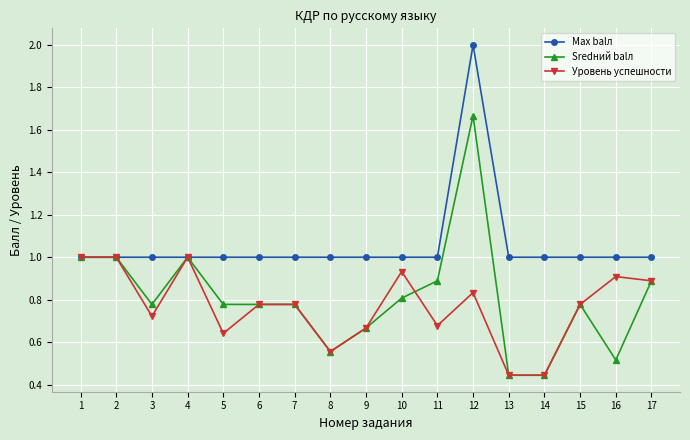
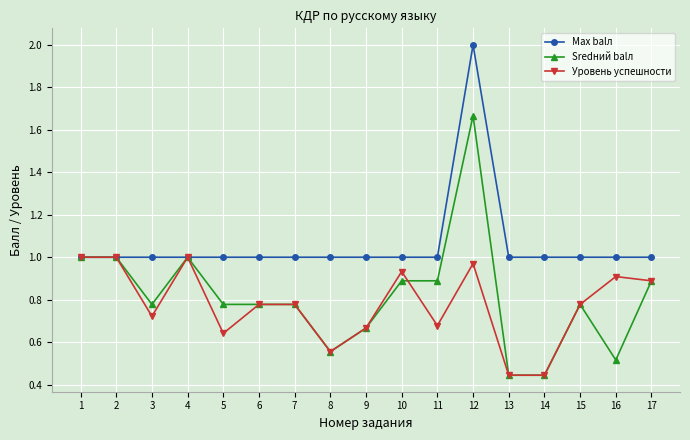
Sredний balл, 10: 0.81 -> 0.89
Уровень успешности, 12: 0.83 -> 0.97
